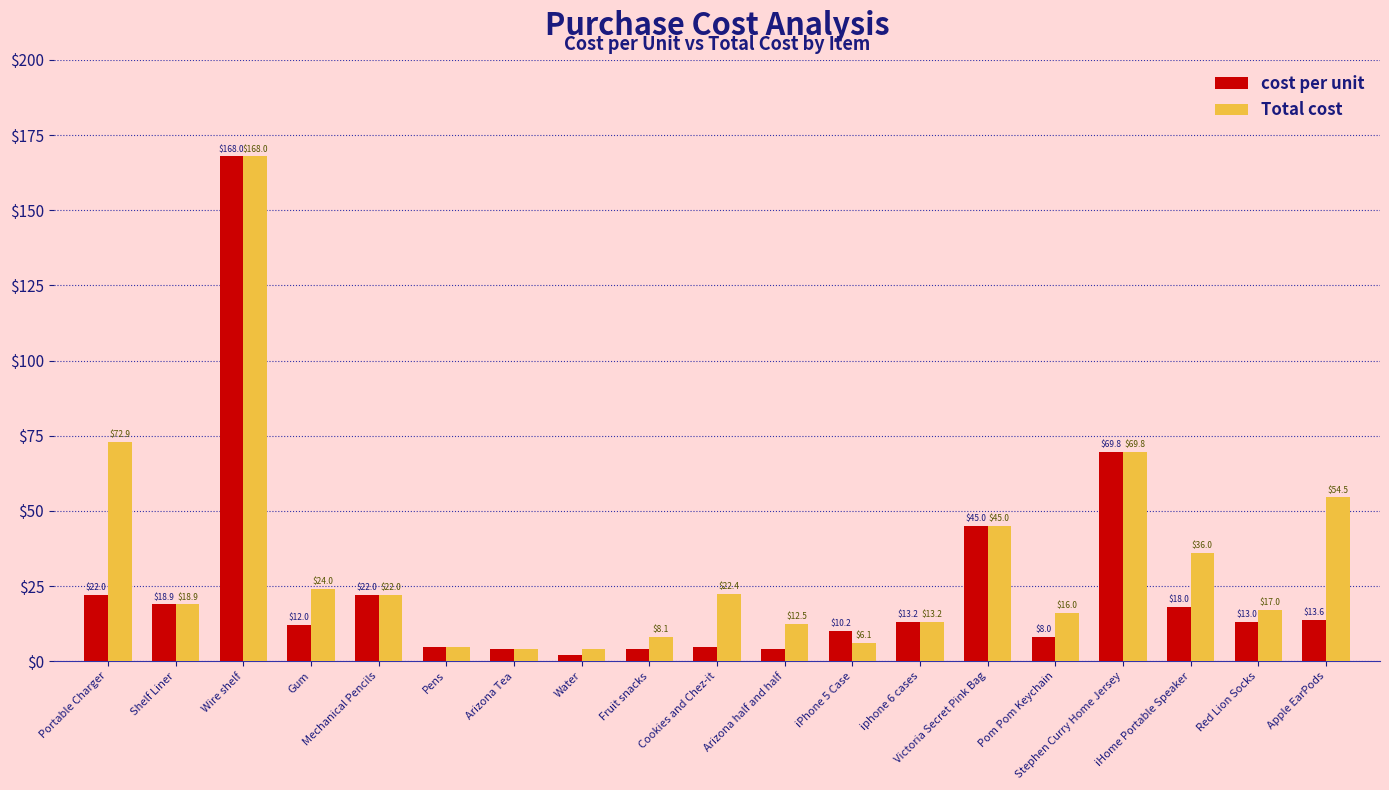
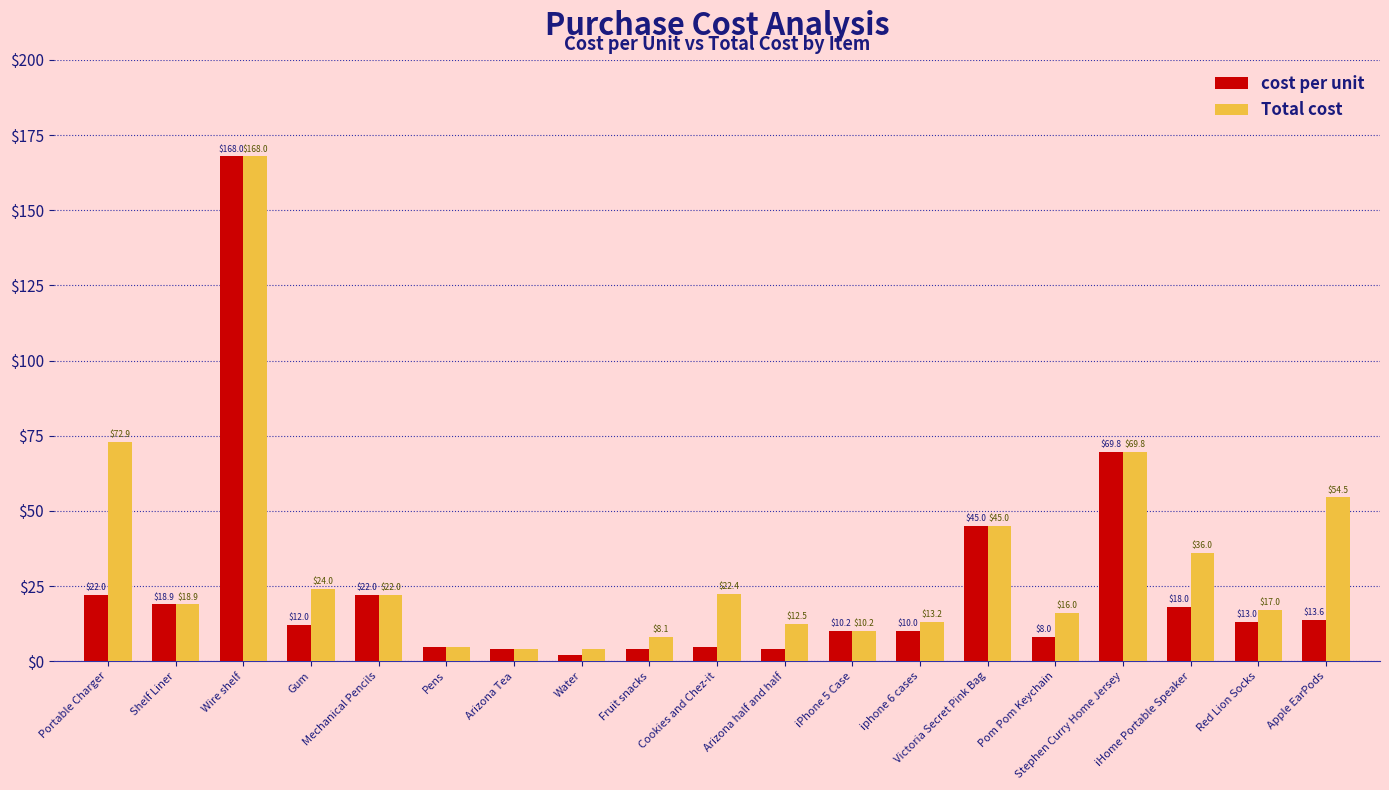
Total cost, iPhone 5 Case: $6.1 -> $10.2
cost per unit, iphone 6 cases: $13.2 -> $10.0
